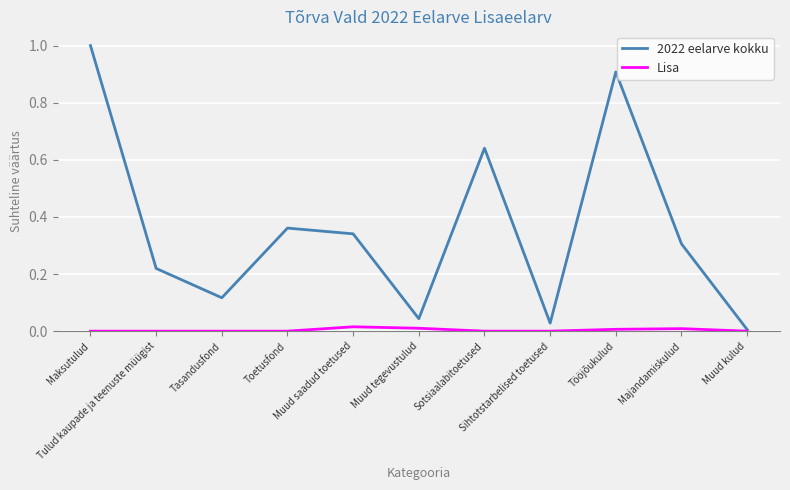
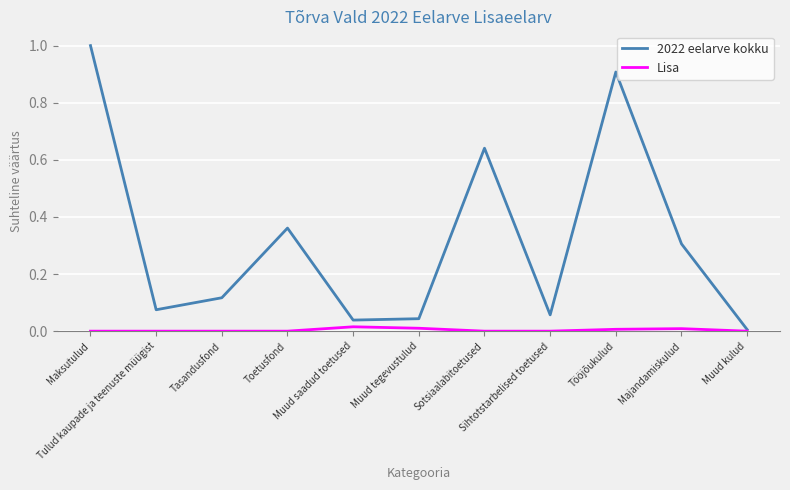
2022 eelarve kokku, Tulud kaupade ja teenuste müügist: 0.22 -> 0.07
2022 eelarve kokku, Muud saadud toetused: 0.34 -> 0.04
2022 eelarve kokku, Sihtotstarbelised toetused: 0.03 -> 0.06
